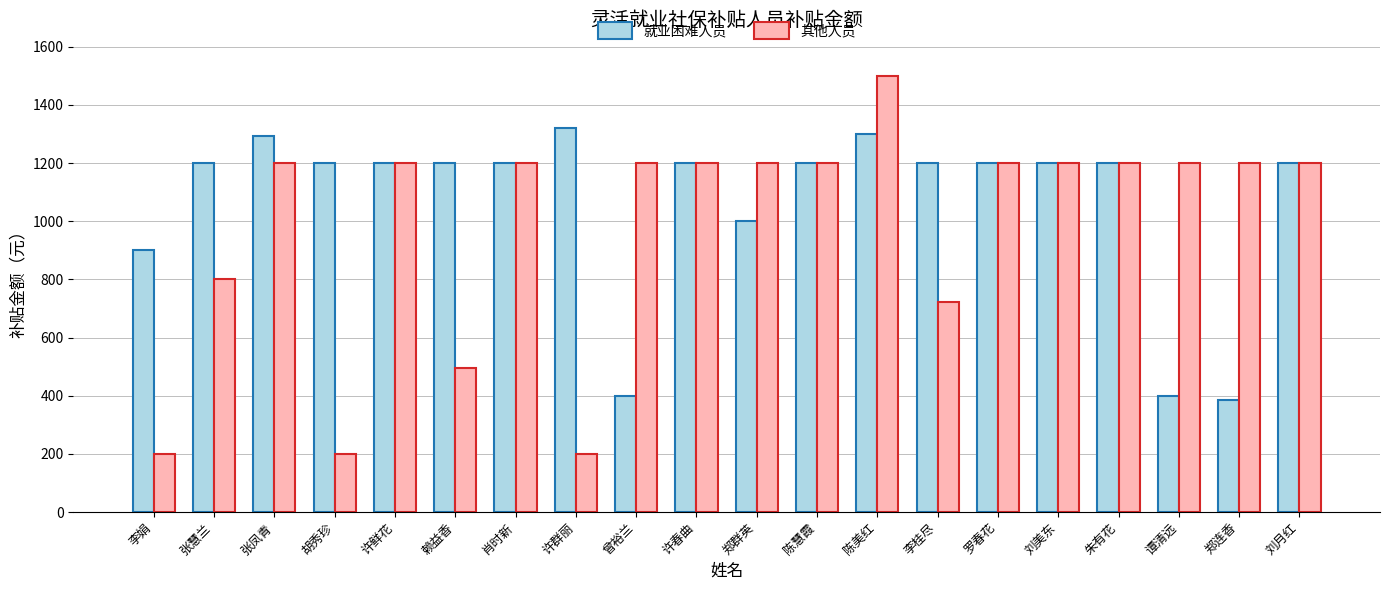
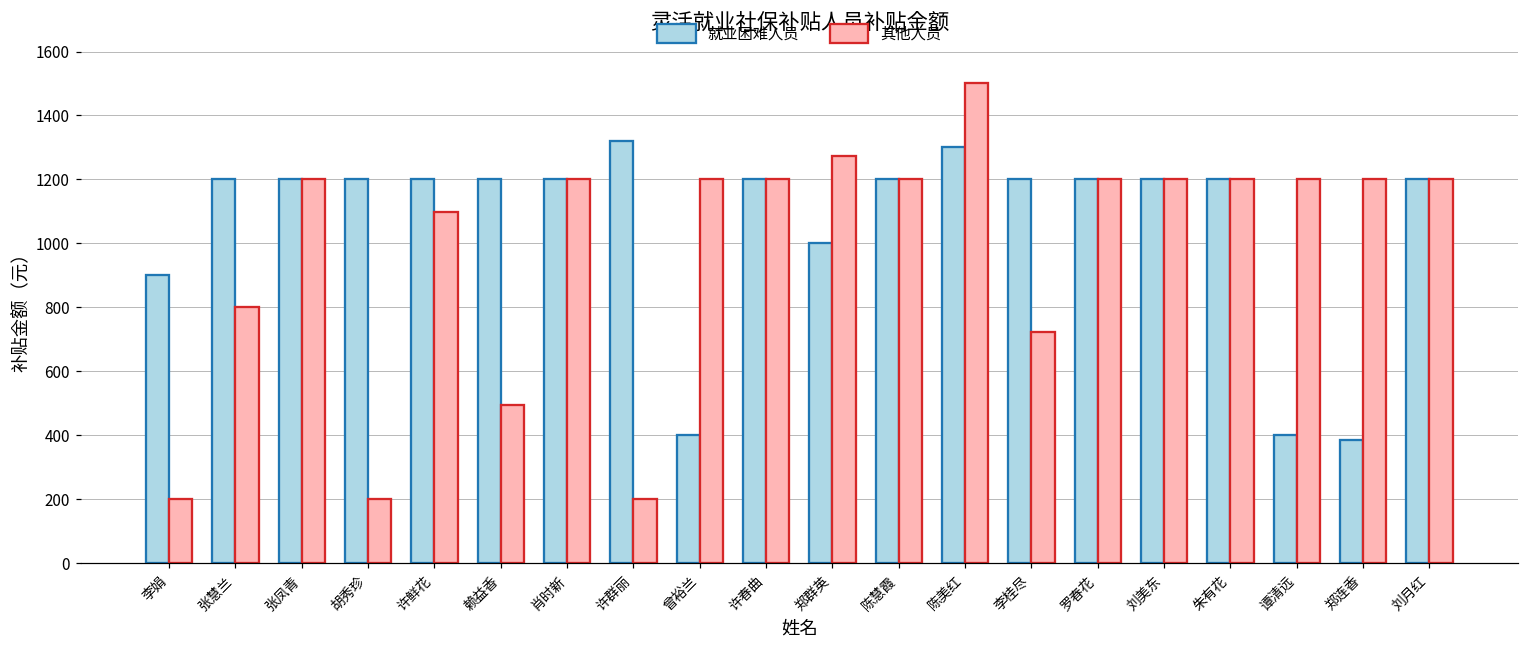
就业困难人员, 张凤青: 1290 -> 1200
其他人员, 许鲜花: 1200 -> 1100
其他人员, 郑群英: 1200 -> 1270
